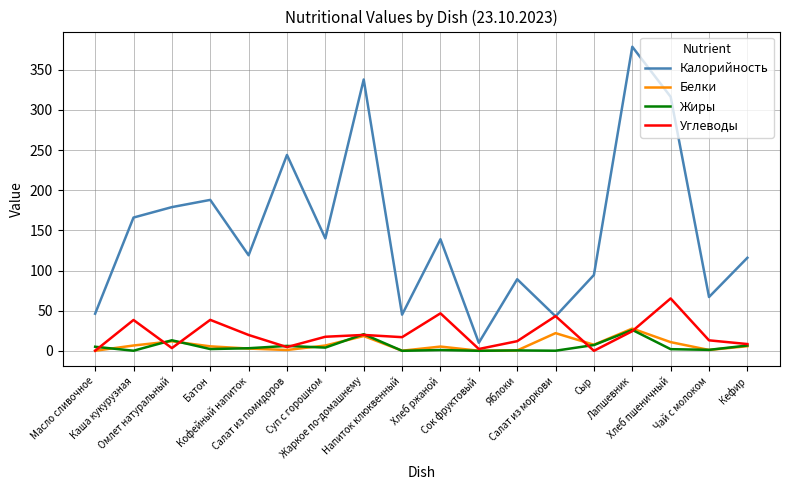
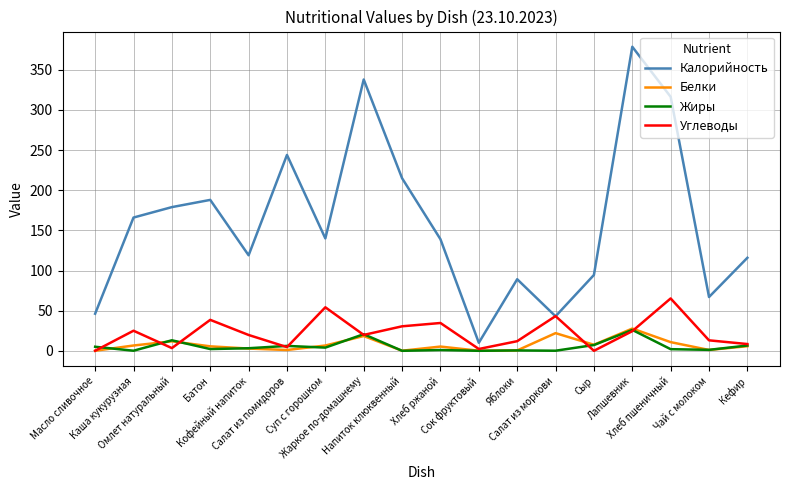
Углеводы, Каша кукурузная: 40 -> 30
Углеводы, Суп с горошком: 20 -> 50
Калорийность, Напиток клюквенный: 50 -> 220
Углеводы, Напиток клюквенный: 20 -> 30
Углеводы, Хлеб ржаной: 50 -> 30
